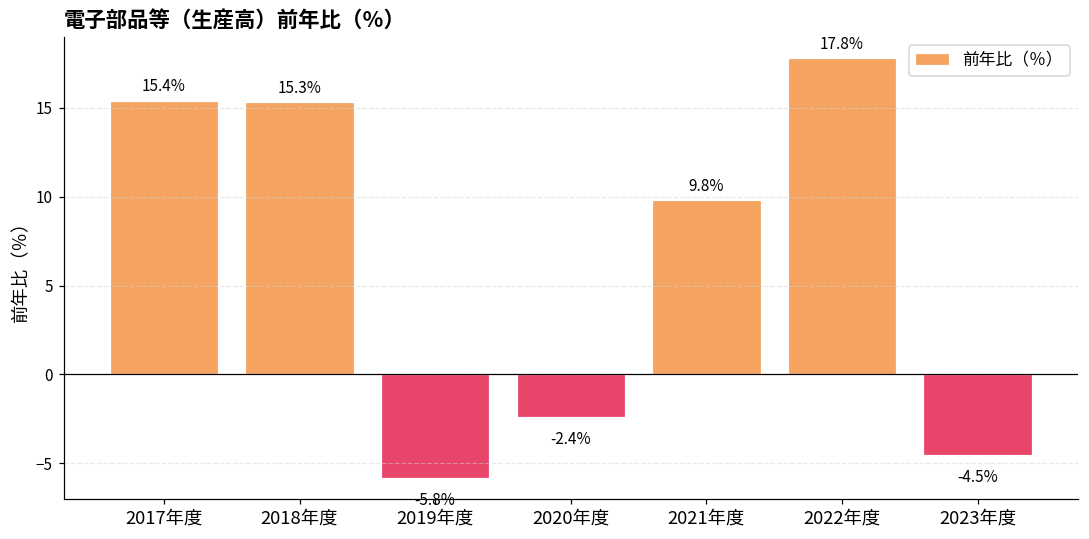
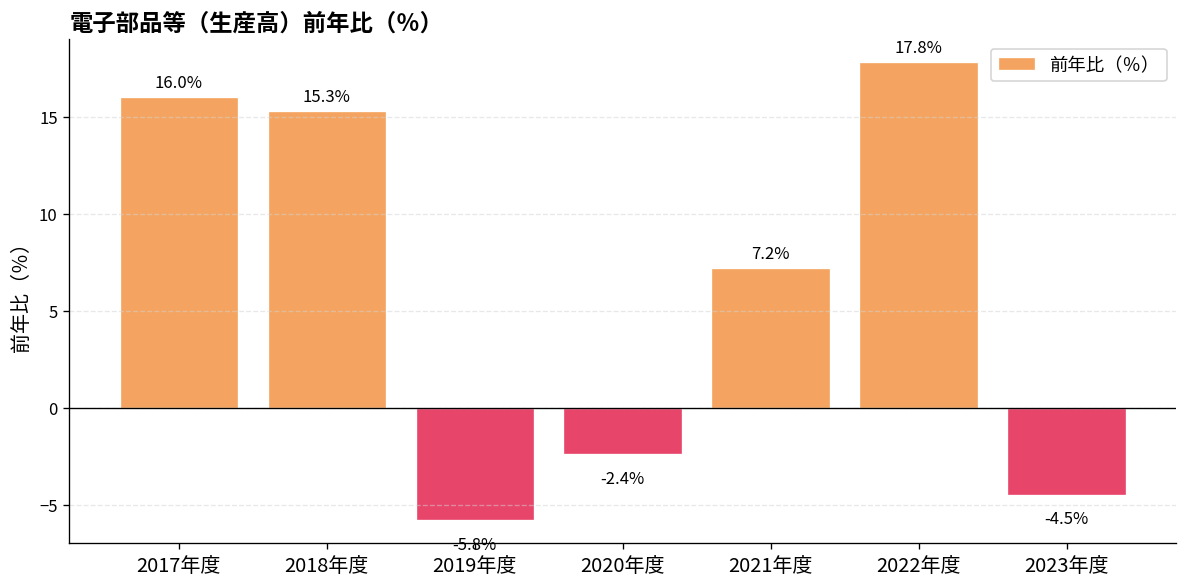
2017年度: 15.4% -> 16.0%
2021年度: 9.8% -> 7.2%
